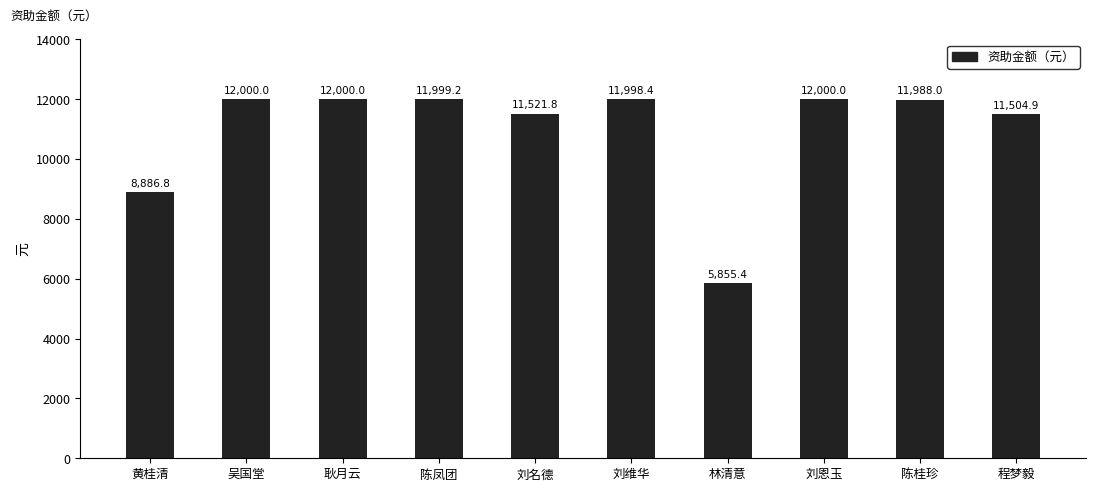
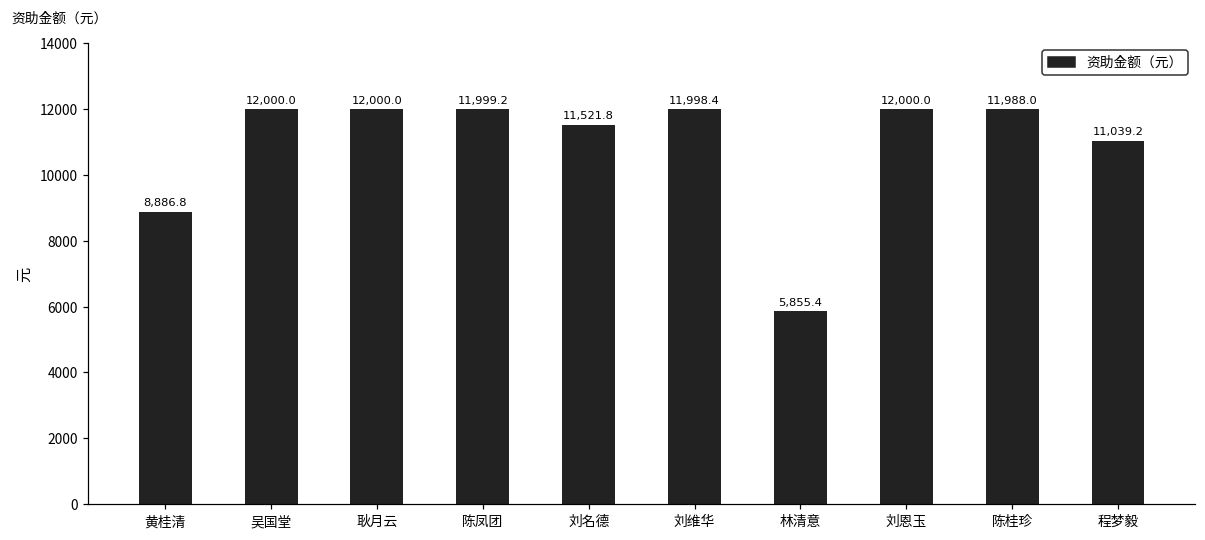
程梦毅: 11,504.9 -> 11,039.2
